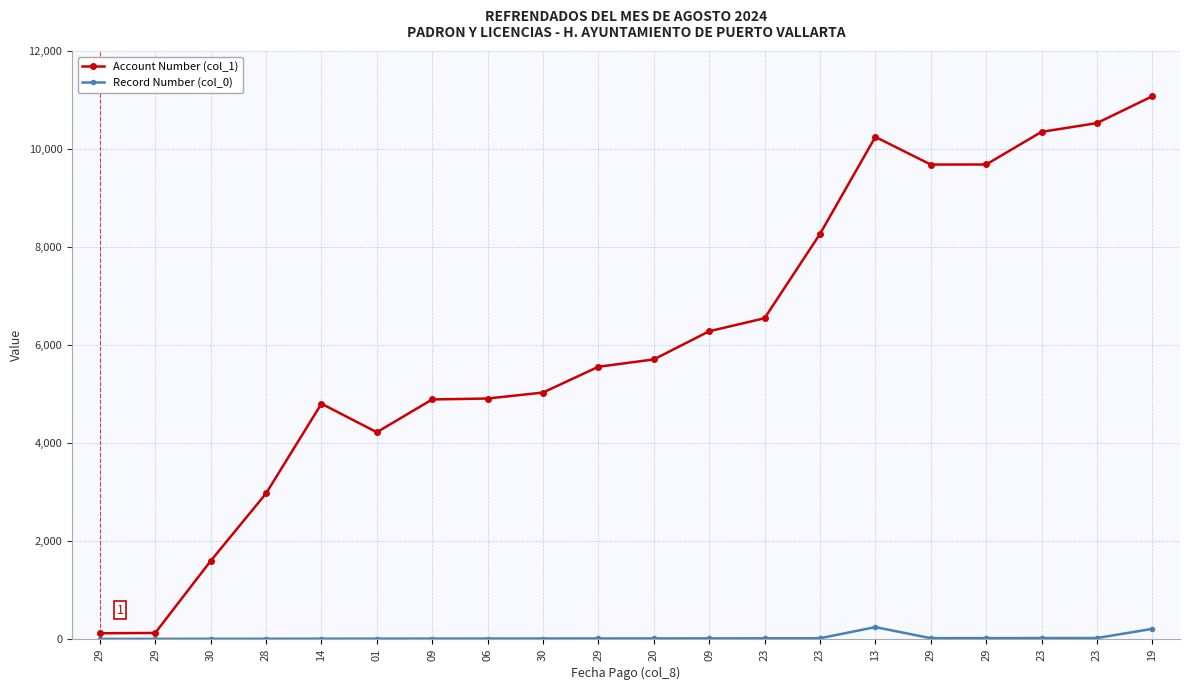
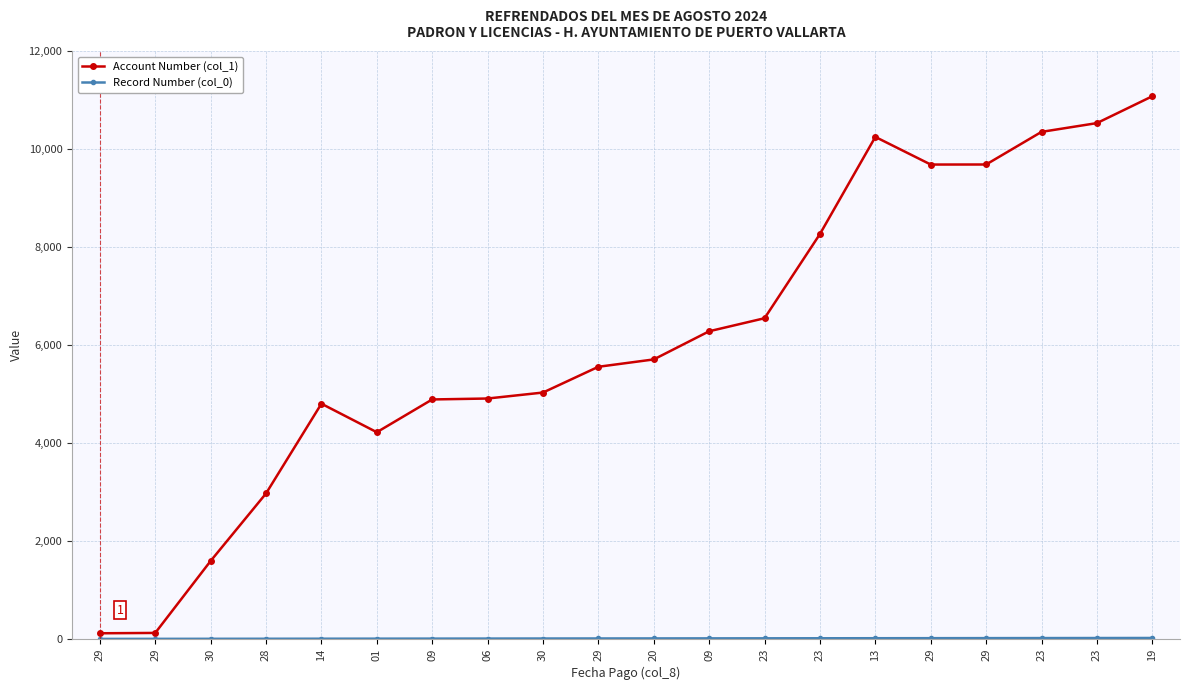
Record Number (col_0), 13: 200 -> 0
Record Number (col_0), 19: 200 -> 0
